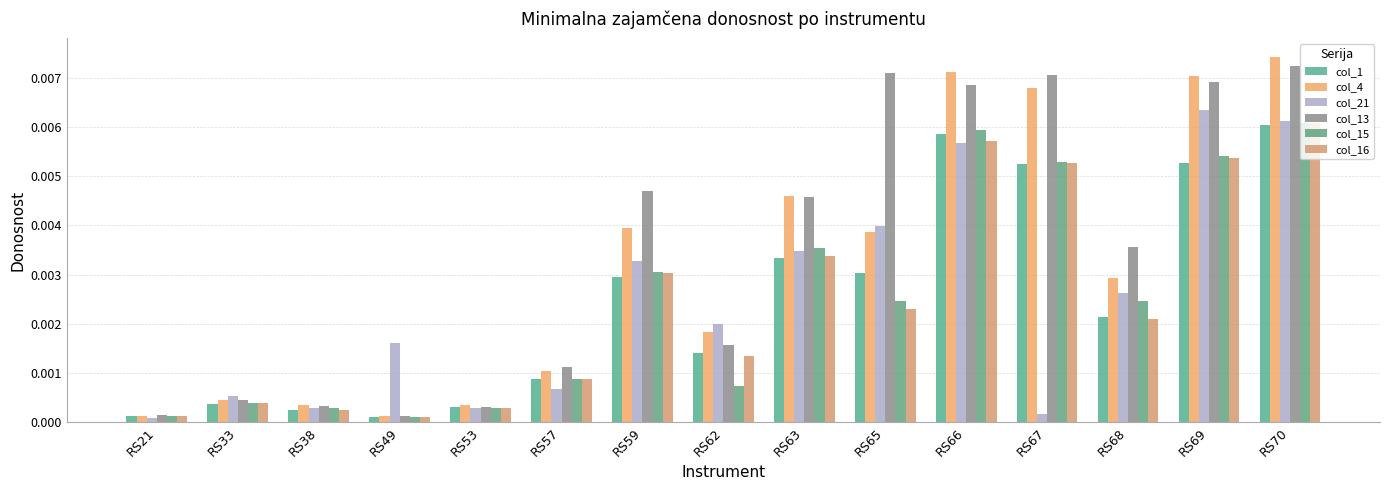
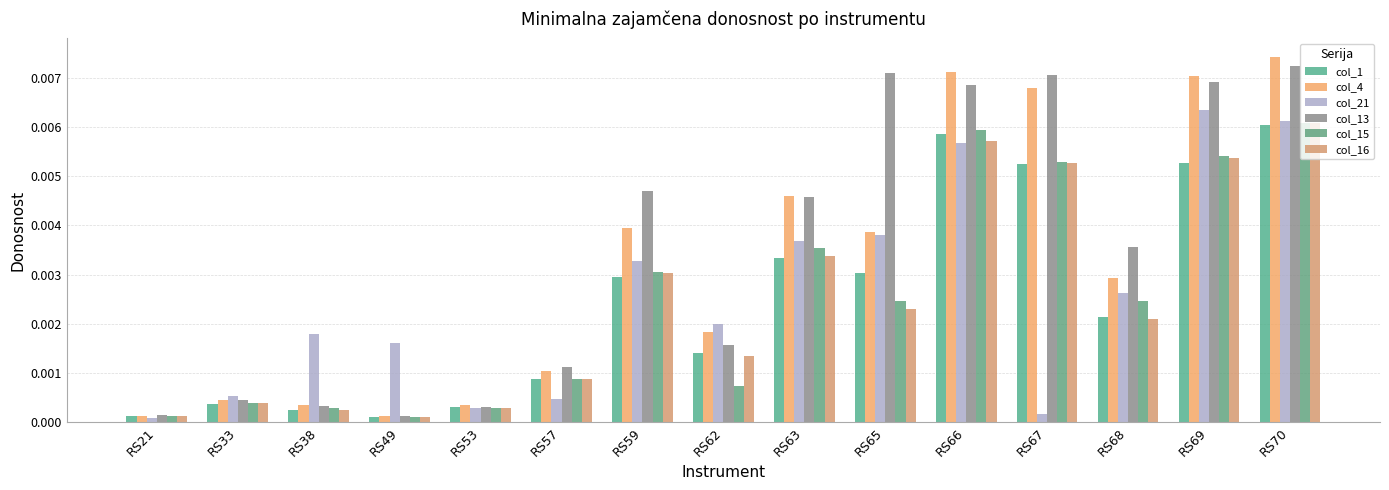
col_21, RS38: 0.0003 -> 0.0018
col_21, RS57: 0.0007 -> 0.0005
col_21, RS63: 0.0035 -> 0.0037
col_21, RS65: 0.0040 -> 0.0038
